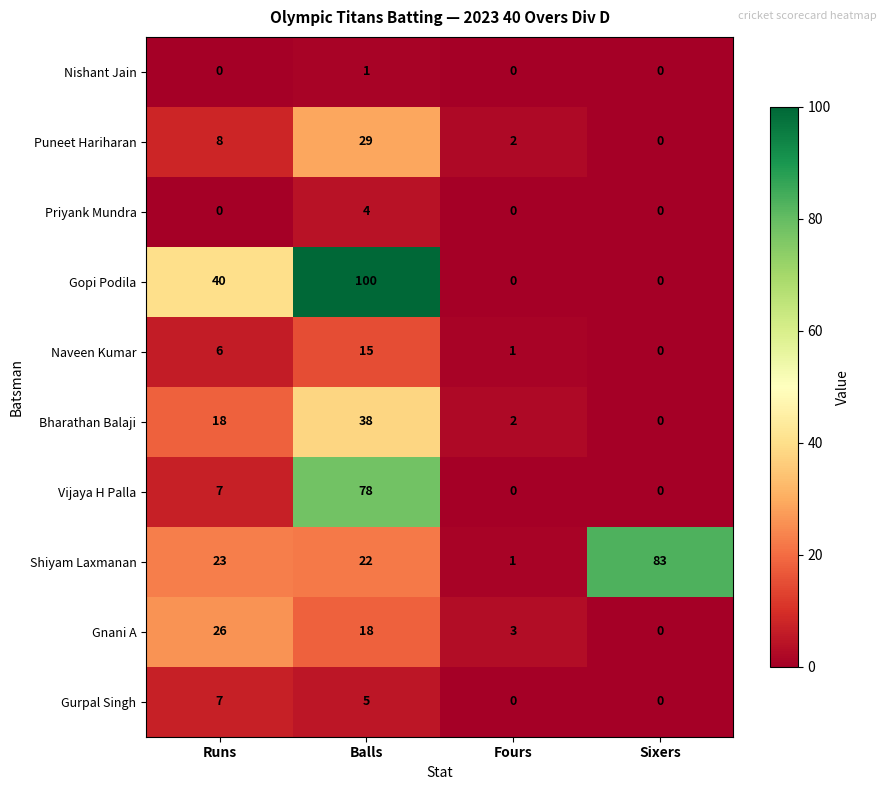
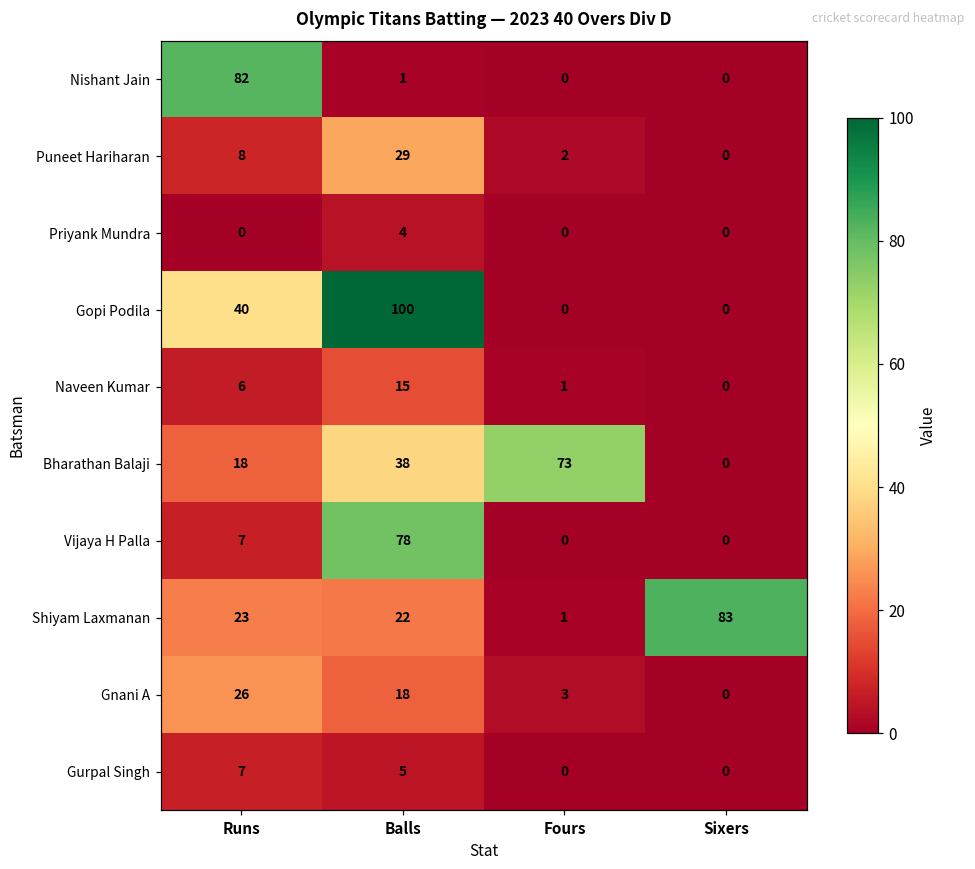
Nishant Jain, Runs: 0 -> 82
Bharathan Balaji, Fours: 2 -> 73
